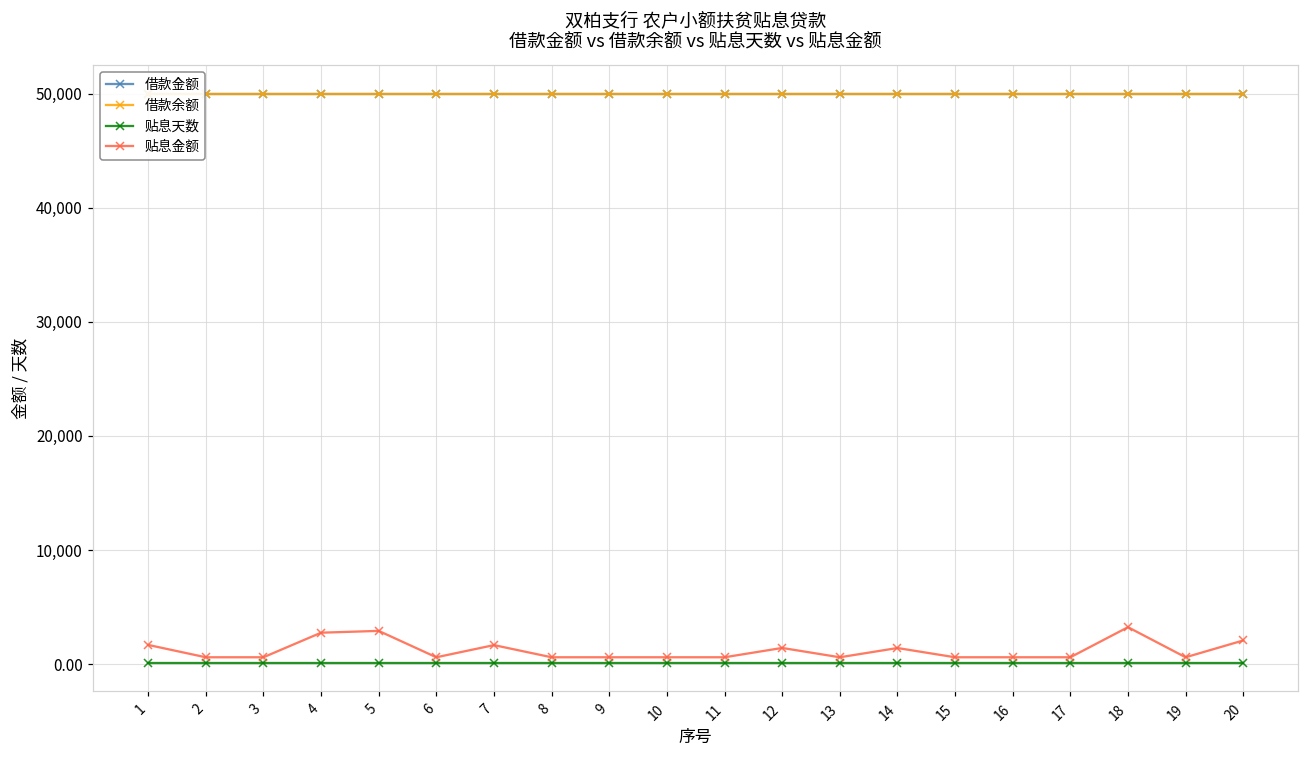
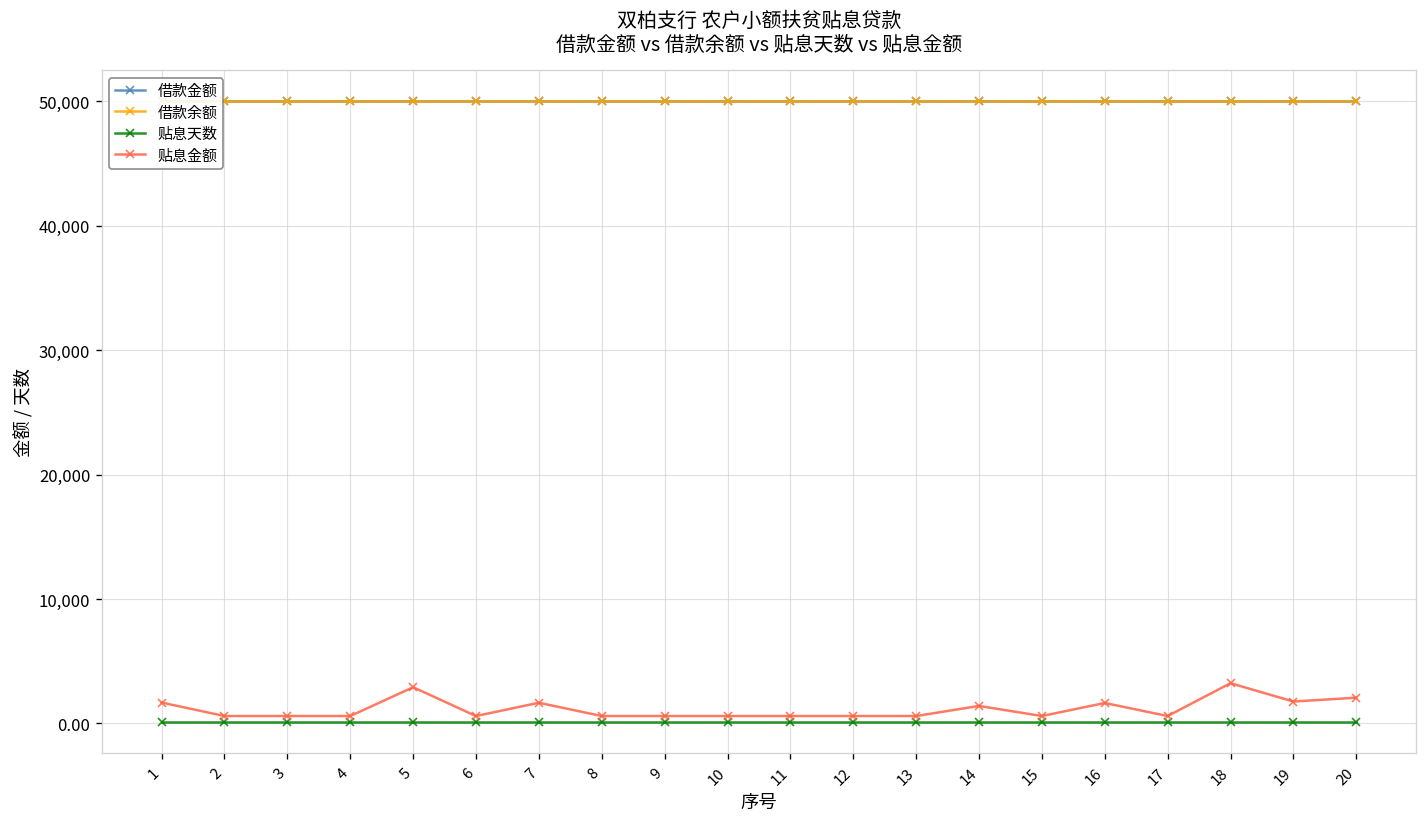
贴息金额, 4: 2,700 -> 600
贴息金额, 12: 1,400 -> 600
贴息金额, 16: 600 -> 1,600
贴息金额, 19: 600 -> 1,800
